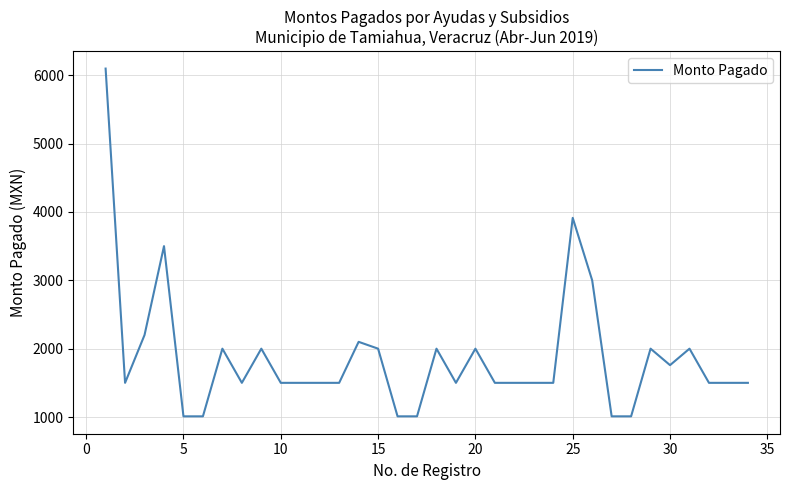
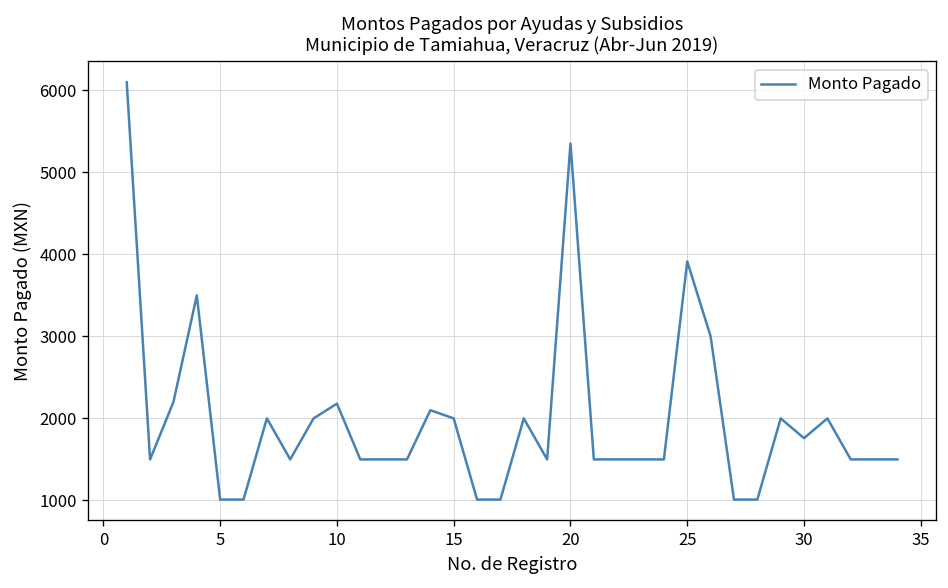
10: 1500 -> 2200
20: 2000 -> 5400
